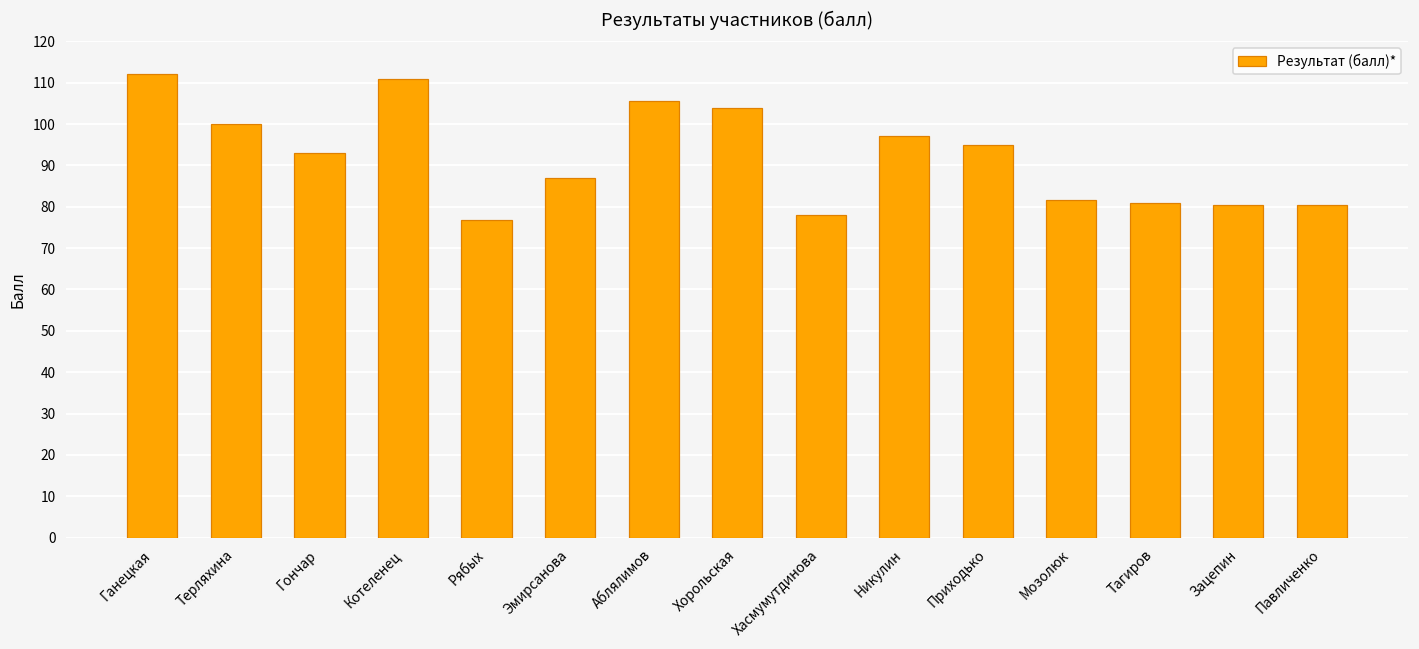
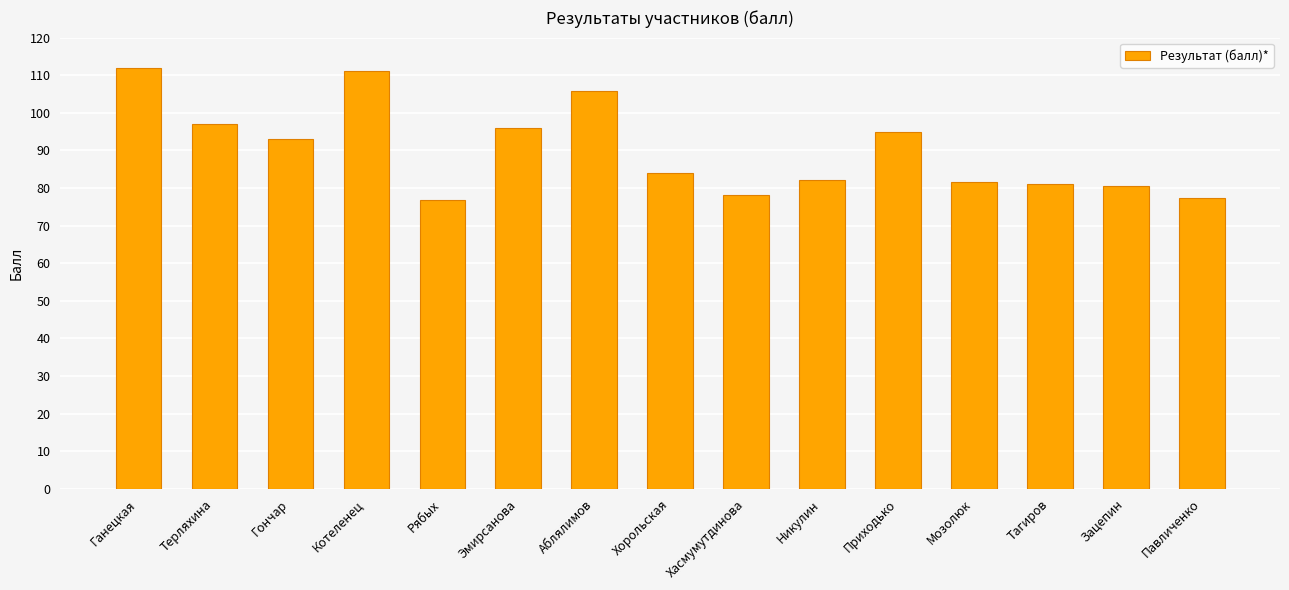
Терляхина: 100 -> 97
Эмирсанова: 87 -> 96
Хорольская: 104 -> 84
Никулин: 97 -> 82
Павличенко: 81 -> 77
